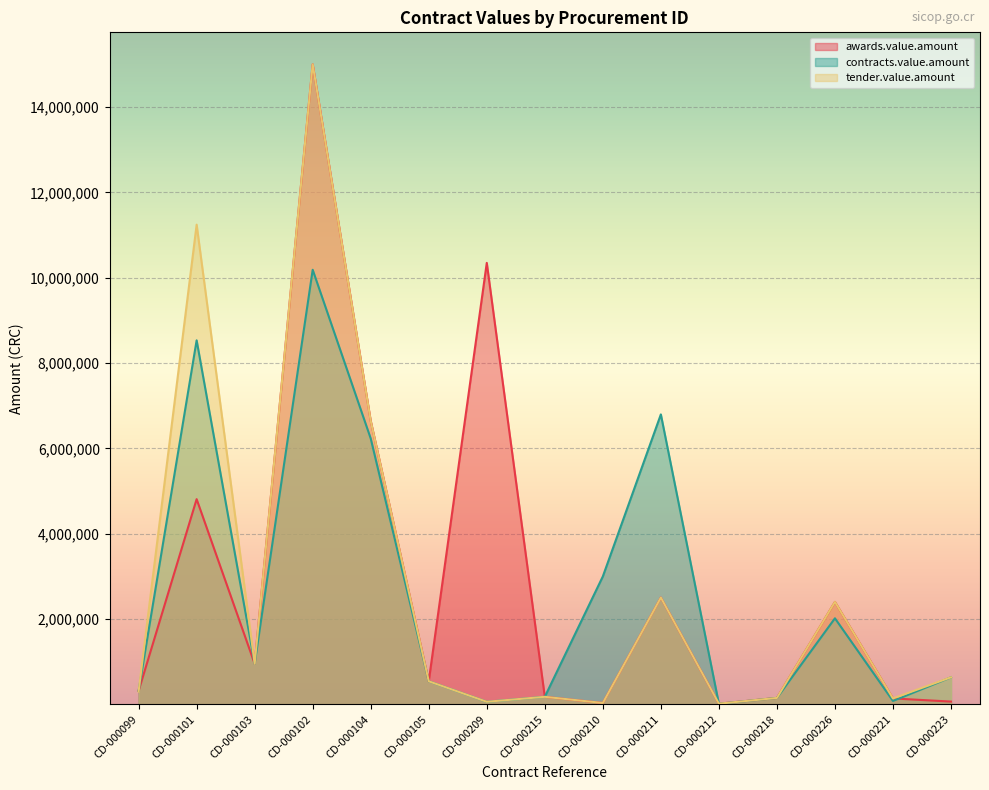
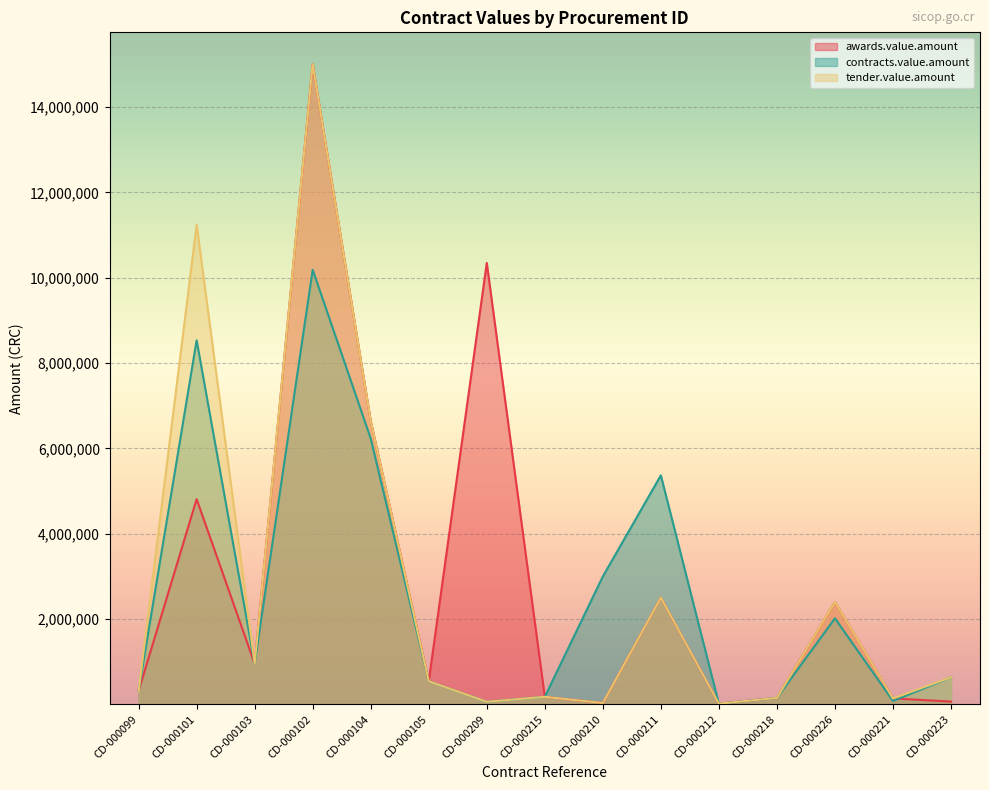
contracts.value.amount, CD-000211: 6,800,000 -> 5,400,000
